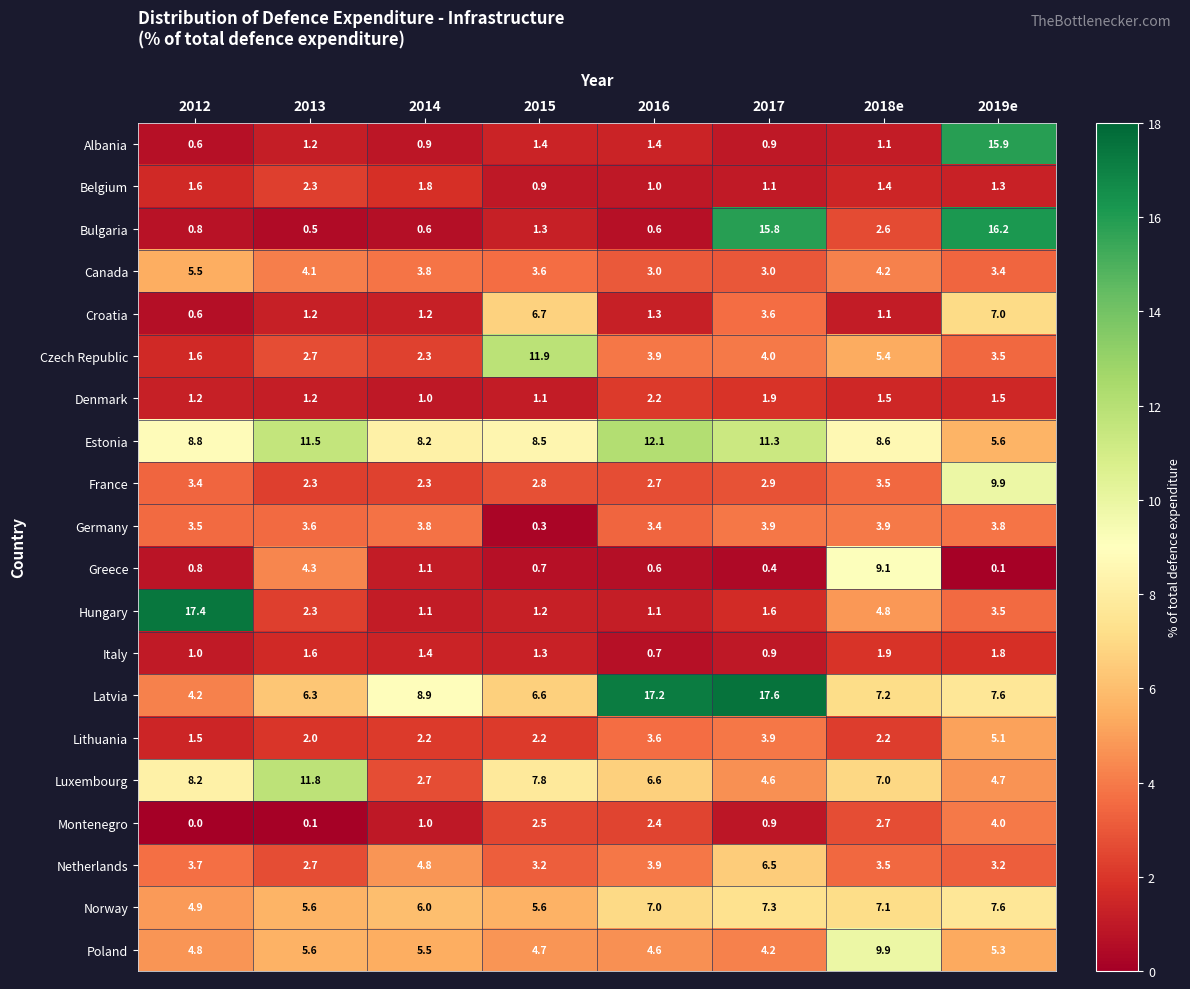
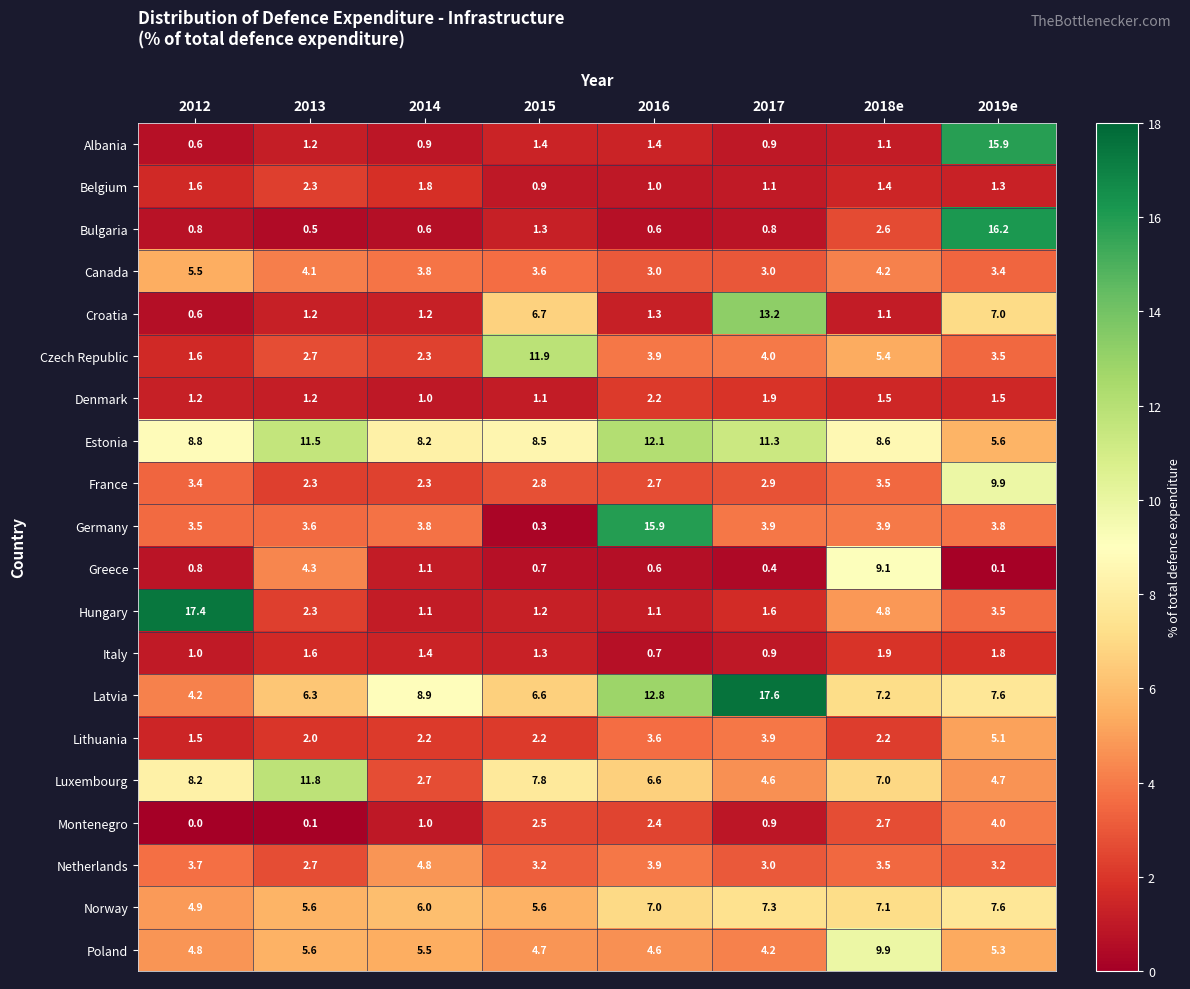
Bulgaria, 2017: 15.8 -> 0.8
Croatia, 2017: 3.6 -> 13.2
Germany, 2016: 3.4 -> 15.9
Latvia, 2016: 17.2 -> 12.8
Netherlands, 2017: 6.5 -> 3.0
